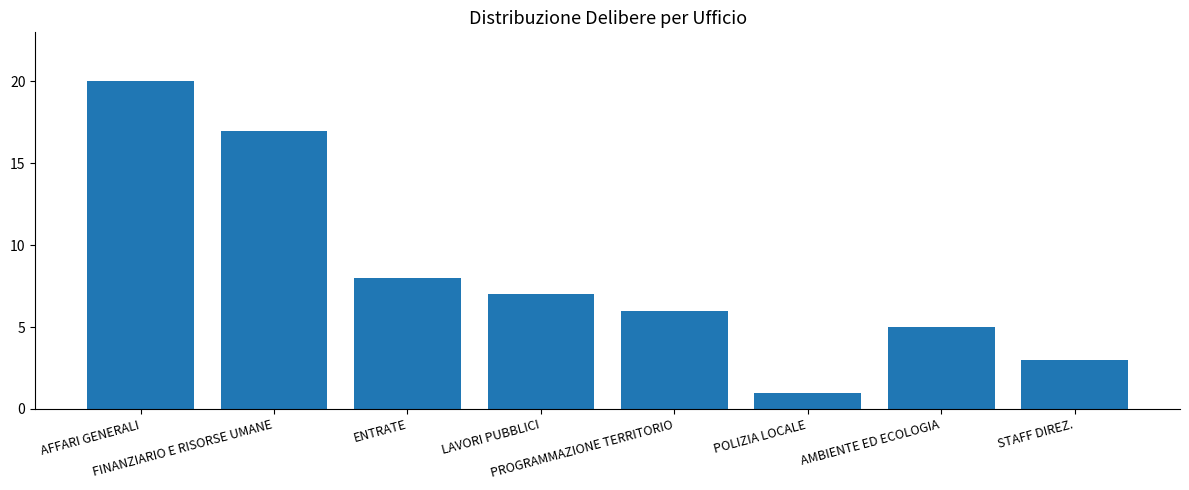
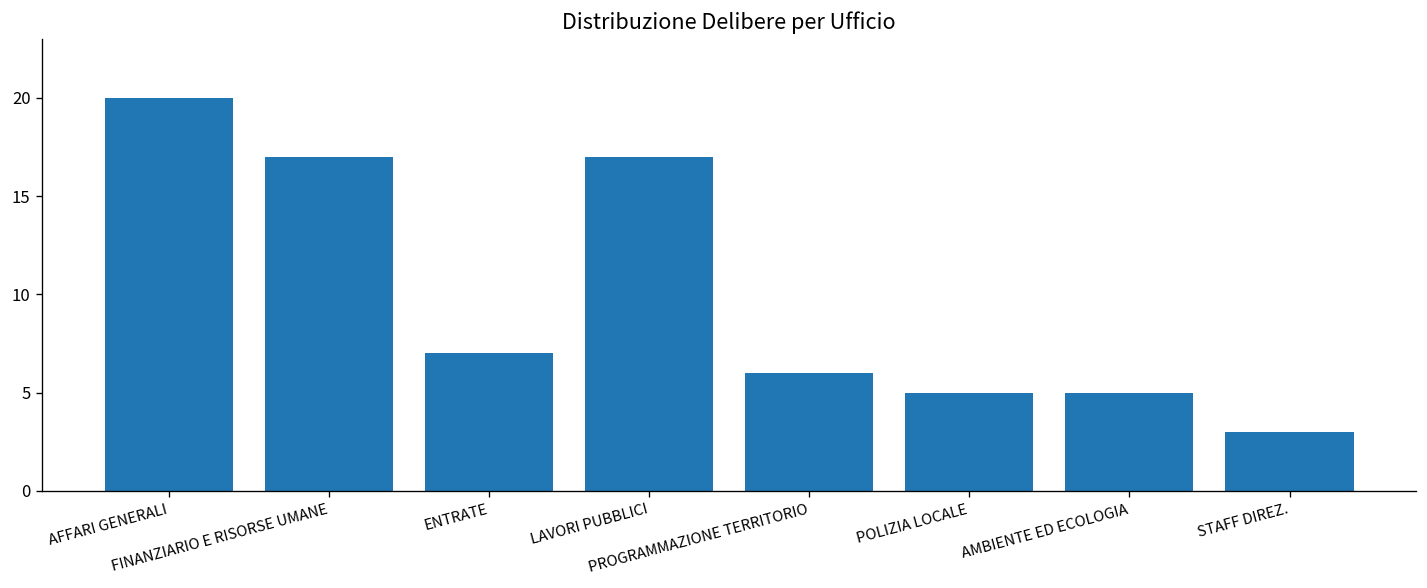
ENTRATE: 8 -> 7
LAVORI PUBBLICI: 7 -> 17
POLIZIA LOCALE: 1 -> 5
